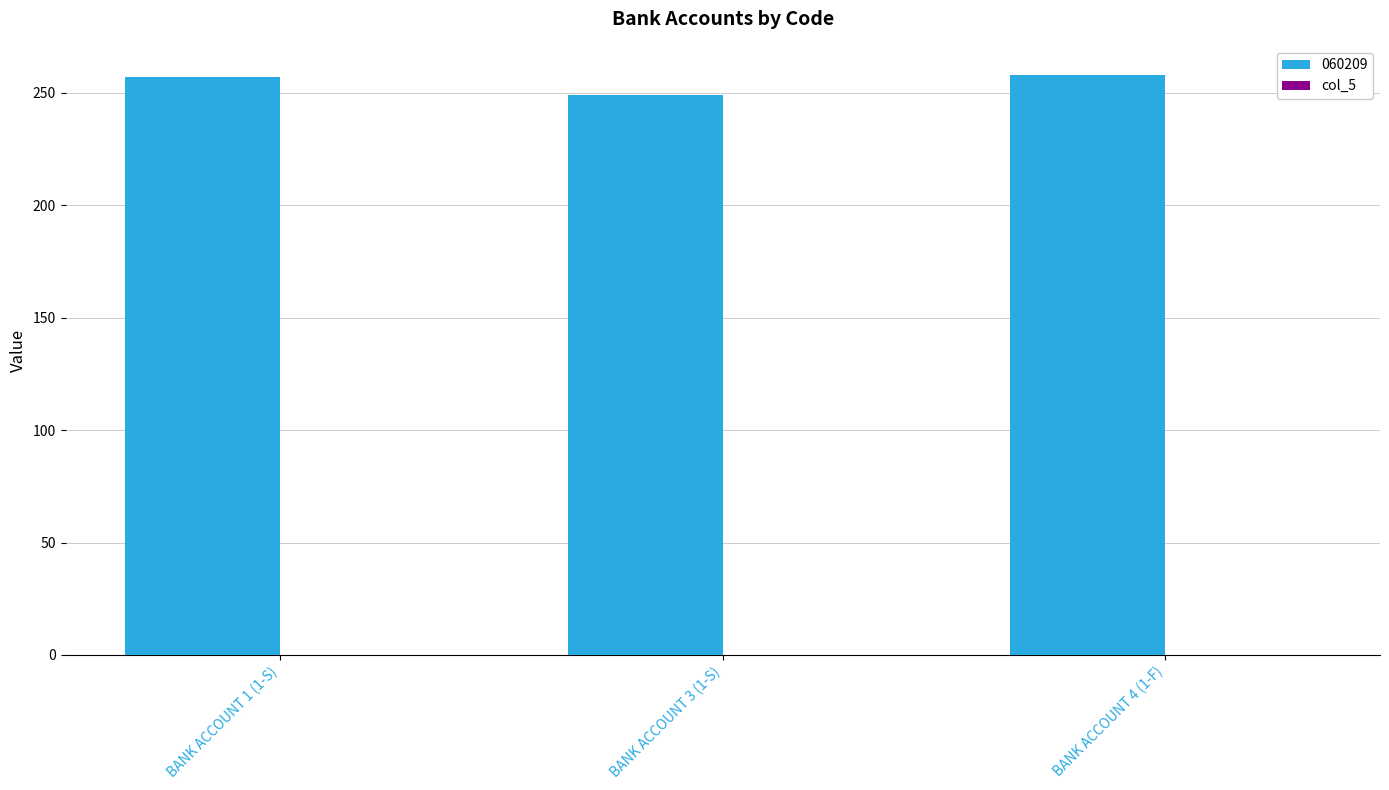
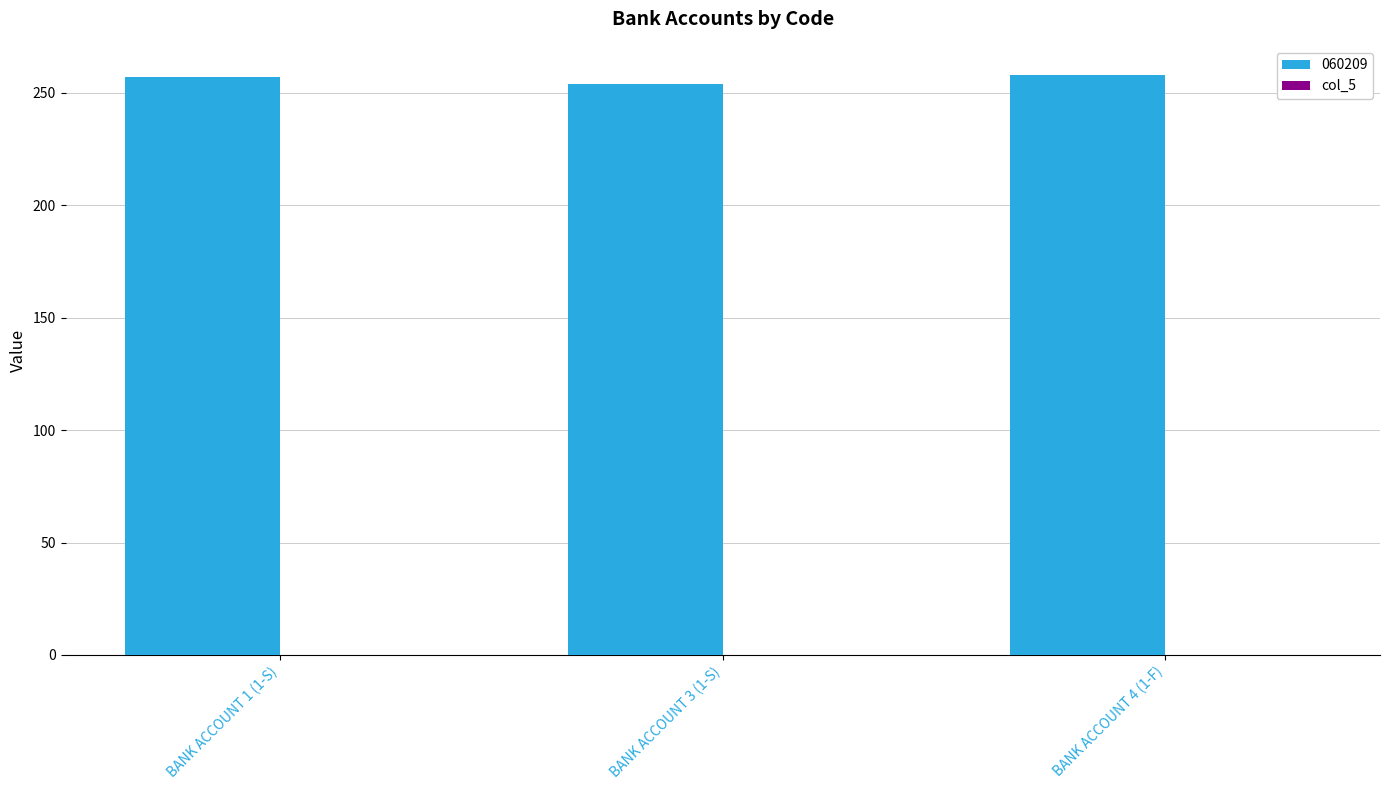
060209, BANK ACCOUNT 3 (1-S): 249 -> 254
